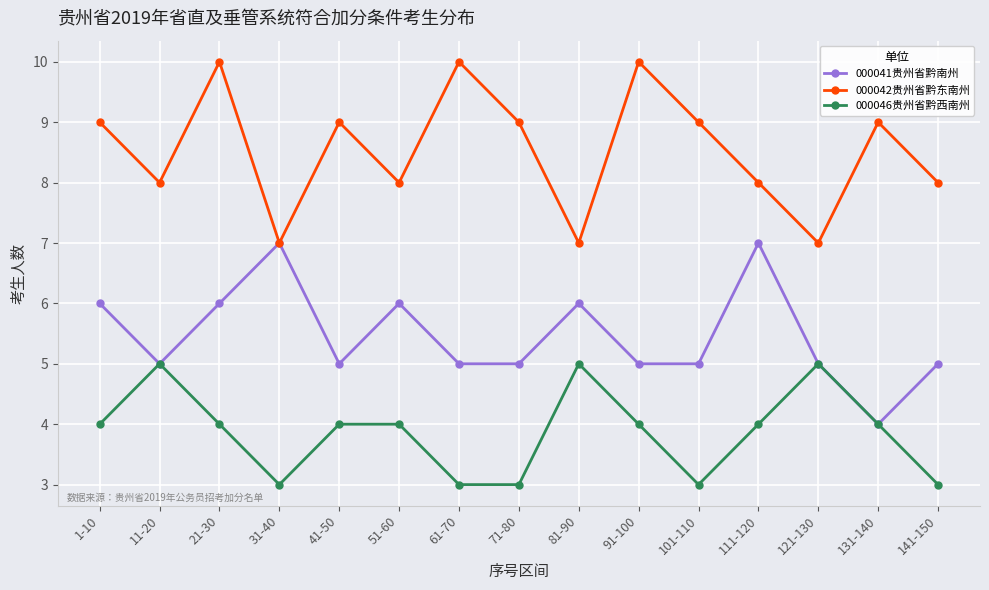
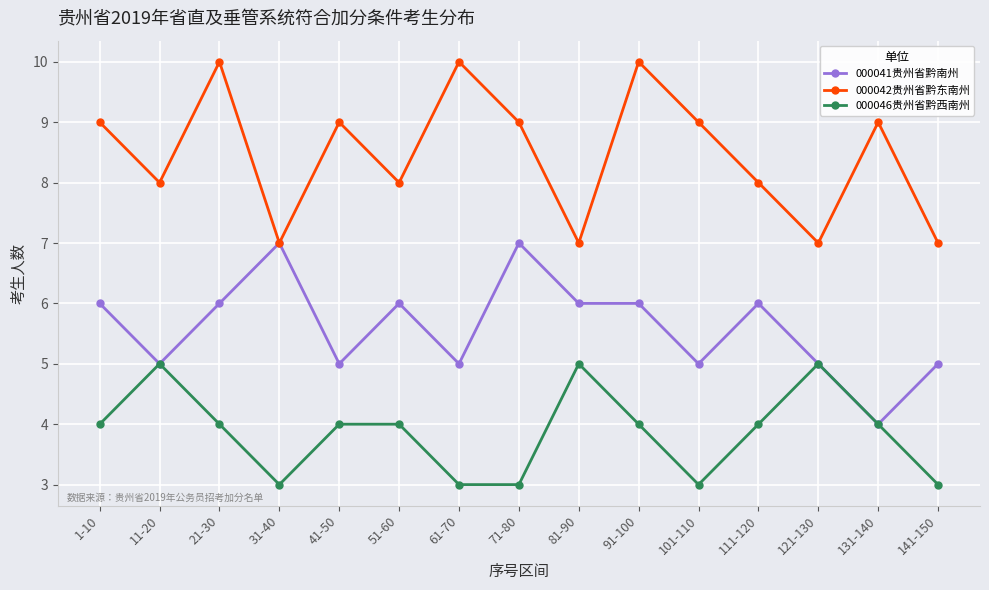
000041贵州省黔南州, 71-80: 5 -> 7
000041贵州省黔南州, 91-100: 5 -> 6
000041贵州省黔南州, 111-120: 7 -> 6
000042贵州省黔东南州, 141-150: 8 -> 7
